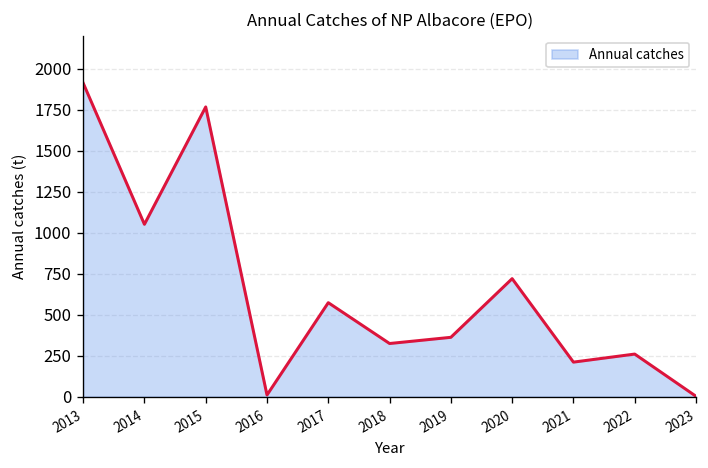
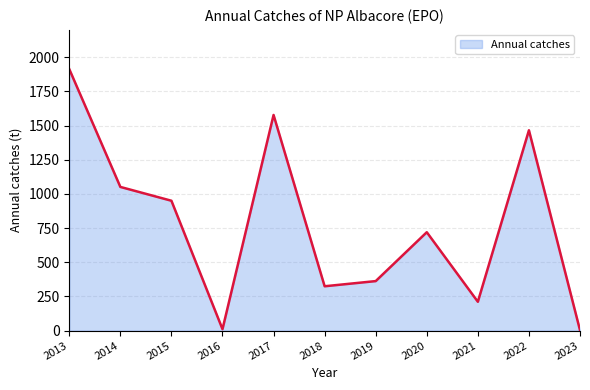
2015: 1770 -> 950
2017: 570 -> 1580
2022: 260 -> 1470
